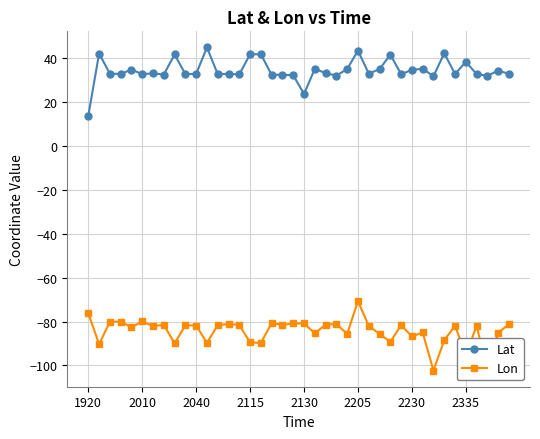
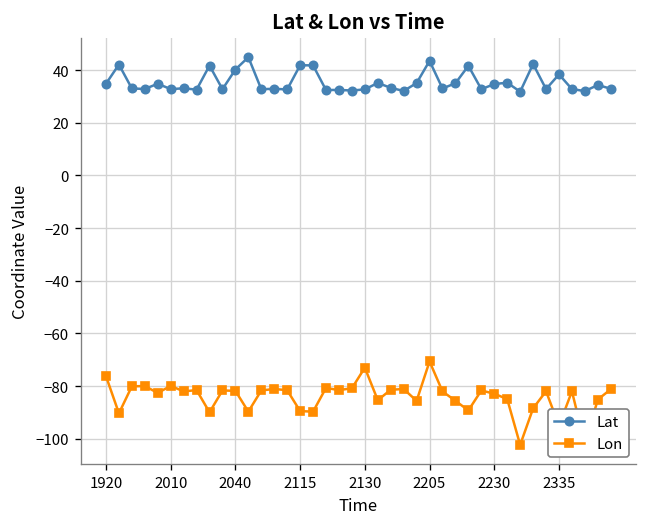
Lat, 1920: 14 -> 35
Lat, 2040: 33 -> 40
Lat, 2130: 24 -> 33
Lon, 2130: -81 -> -73
Lon, 2230: -87 -> -83
